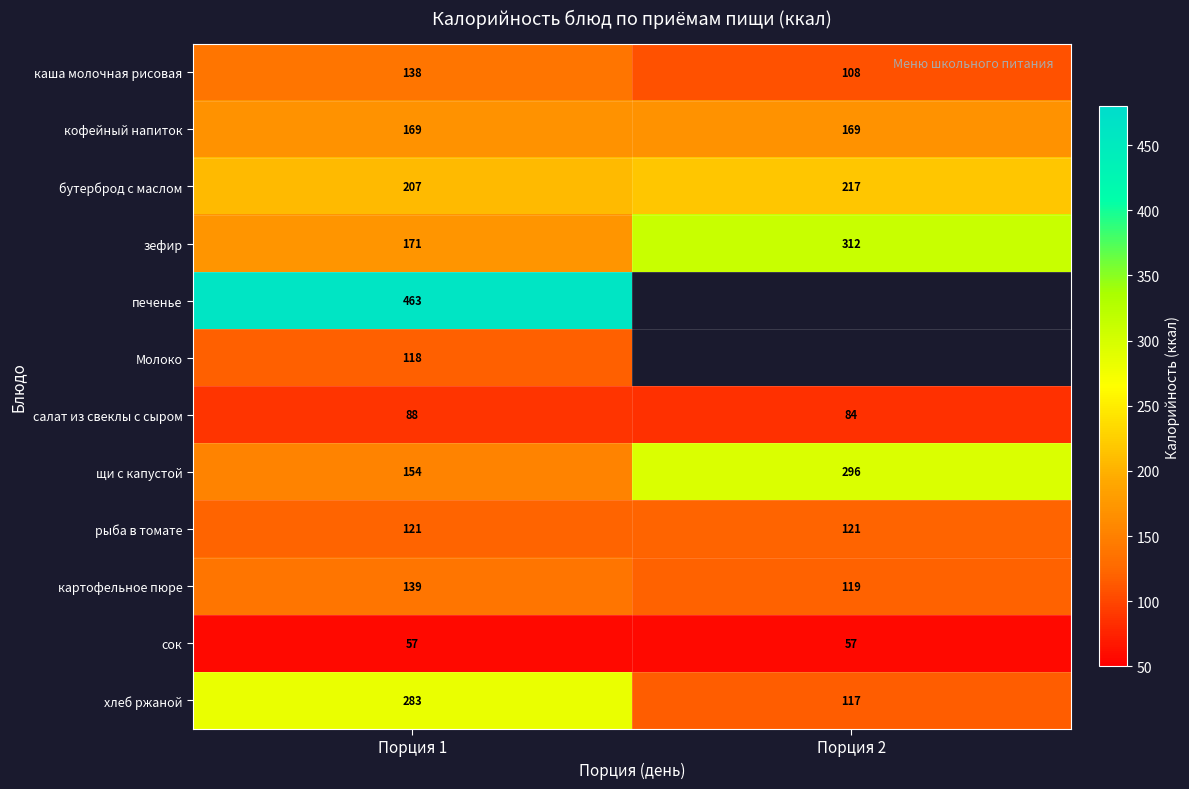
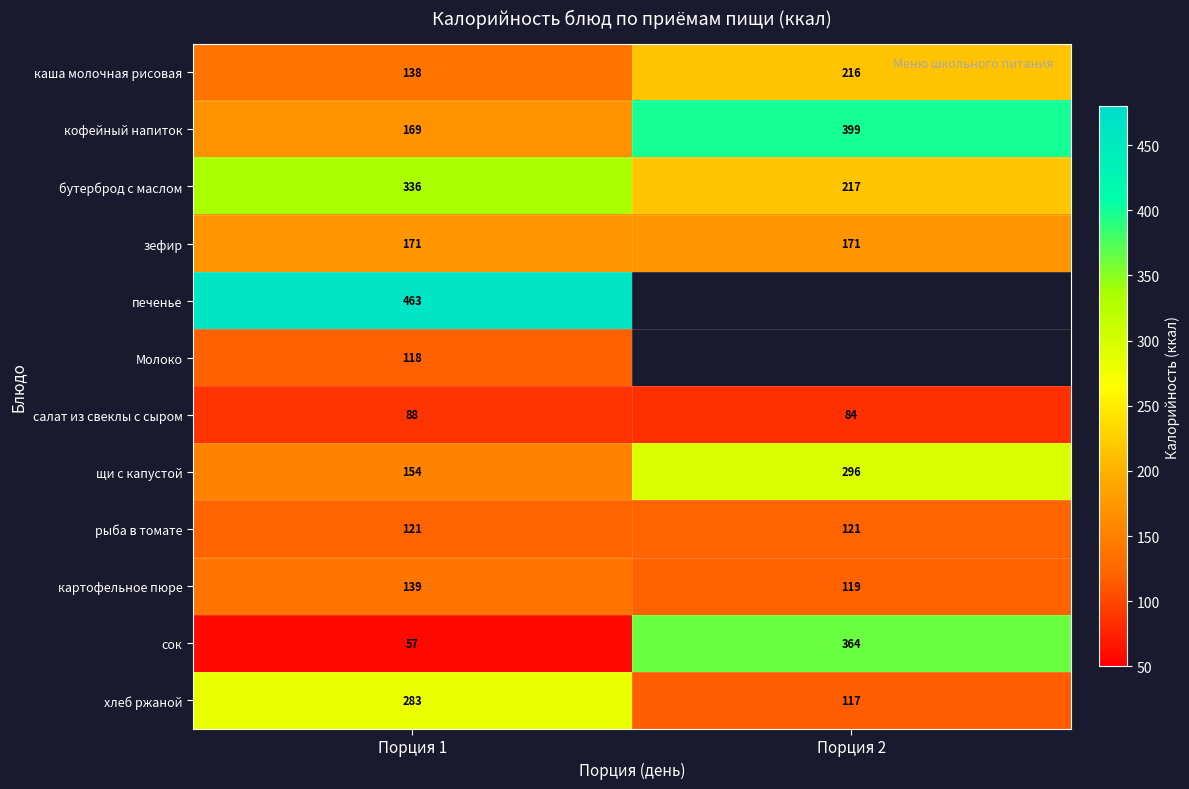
каша молочная рисовая, Порция 2: 108 -> 216
кофейный напиток, Порция 2: 169 -> 399
бутерброд с маслом, Порция 1: 207 -> 336
зефир, Порция 2: 312 -> 171
сок, Порция 2: 57 -> 364
